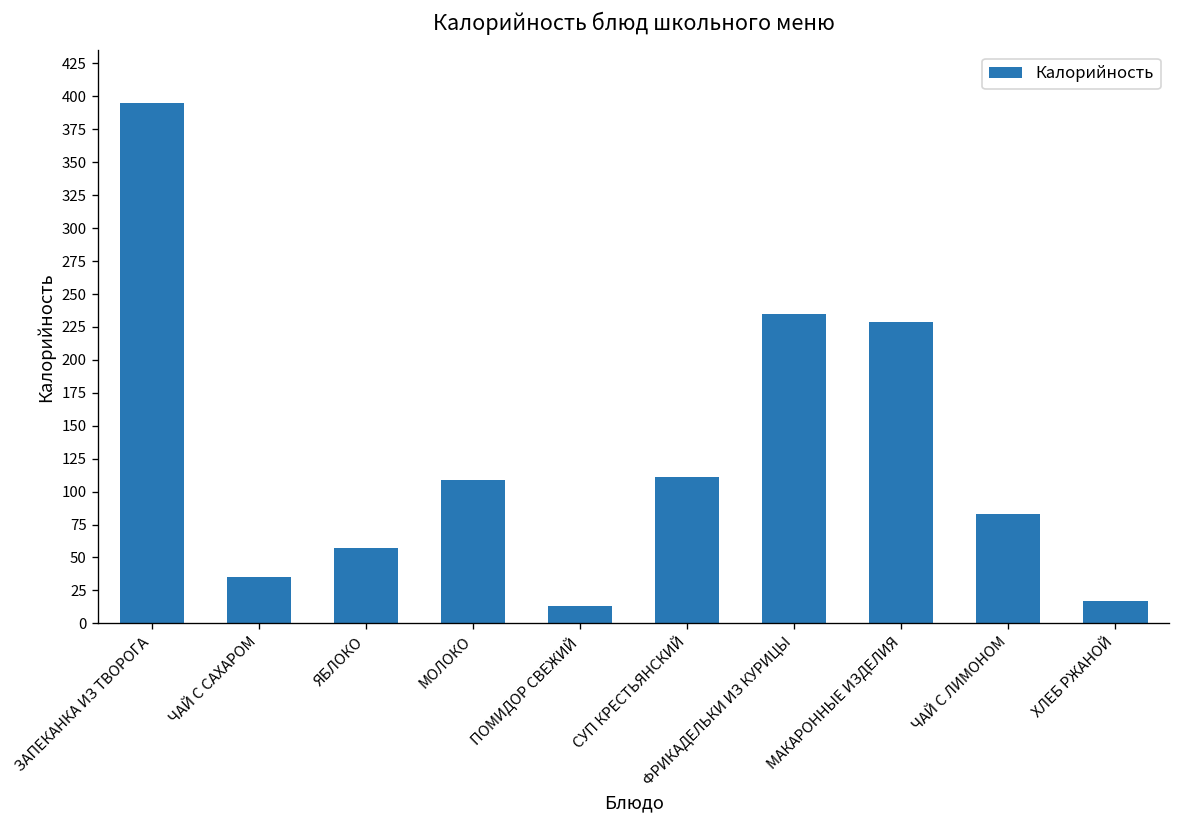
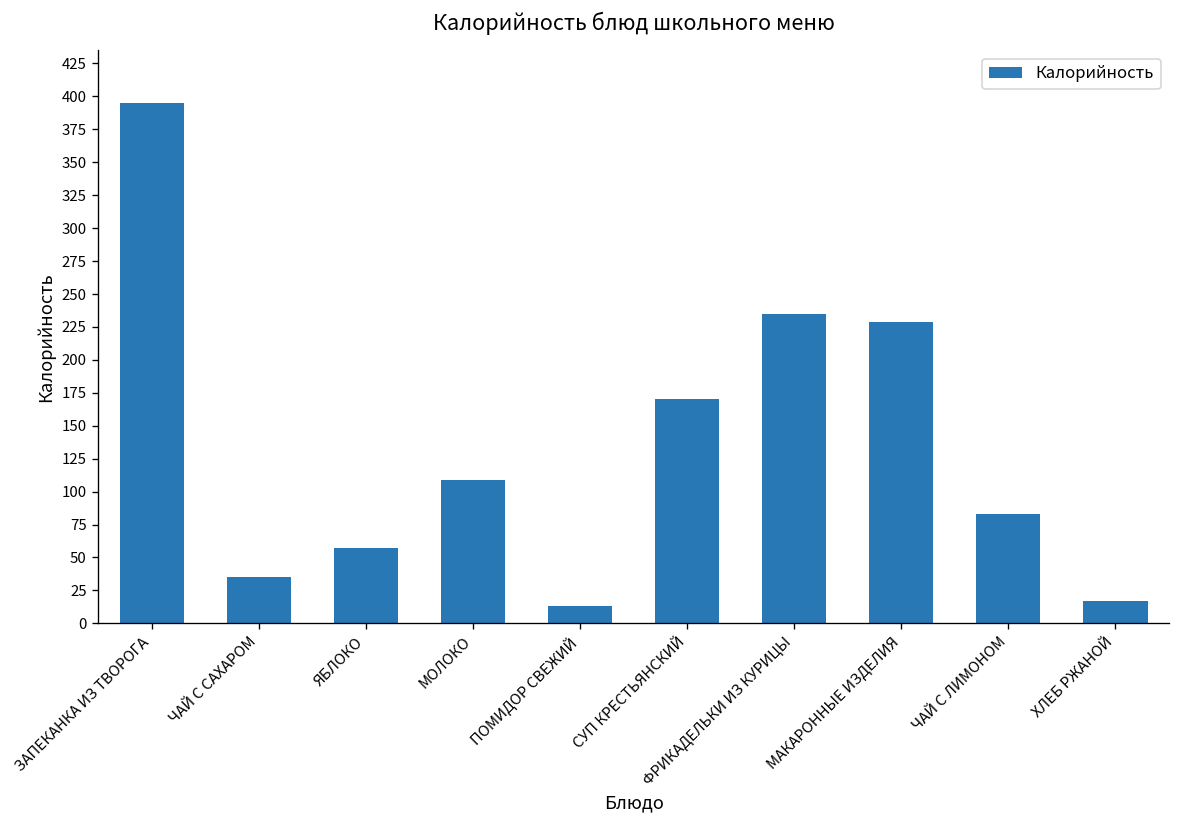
СУП КРЕСТЬЯНСКИЙ: 111 -> 170
